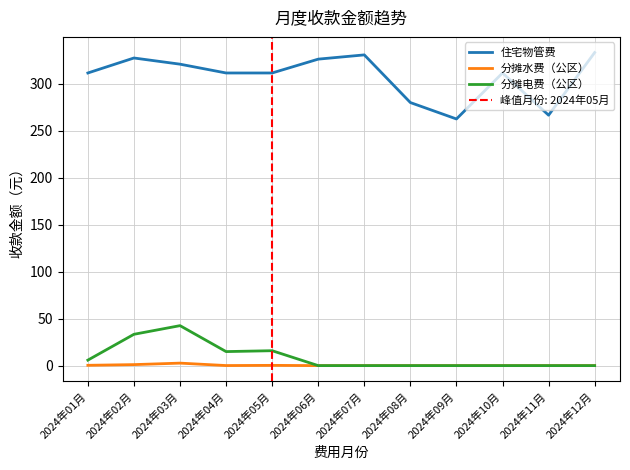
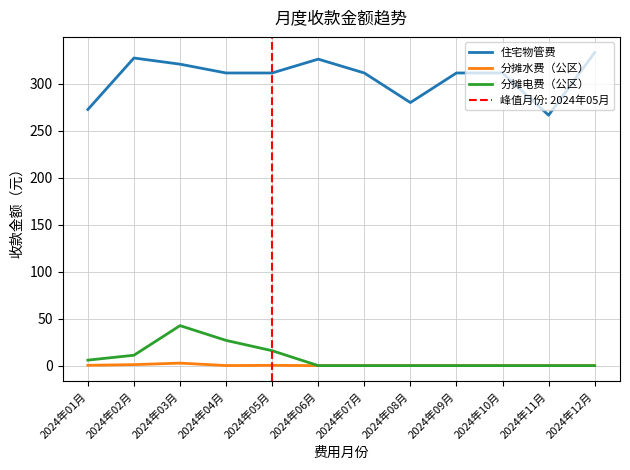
住宅物管费, 2024年01月: 310 -> 270
分摊电费（公区）, 2024年02月: 30 -> 10
分摊电费（公区）, 2024年04月: 10 -> 30
住宅物管费, 2024年07月: 330 -> 310
住宅物管费, 2024年09月: 260 -> 310
